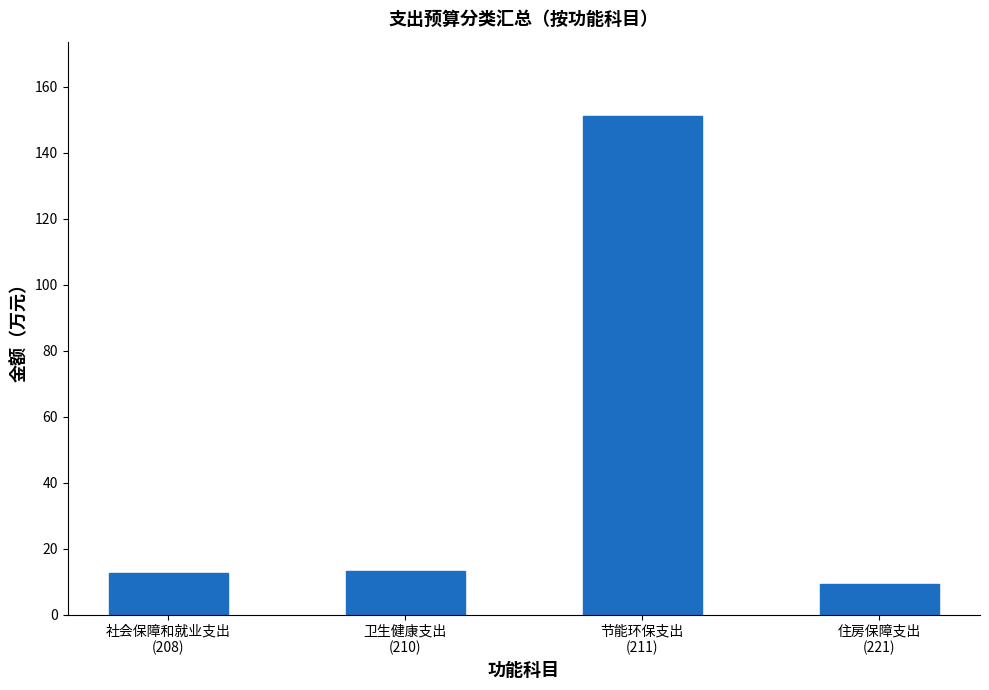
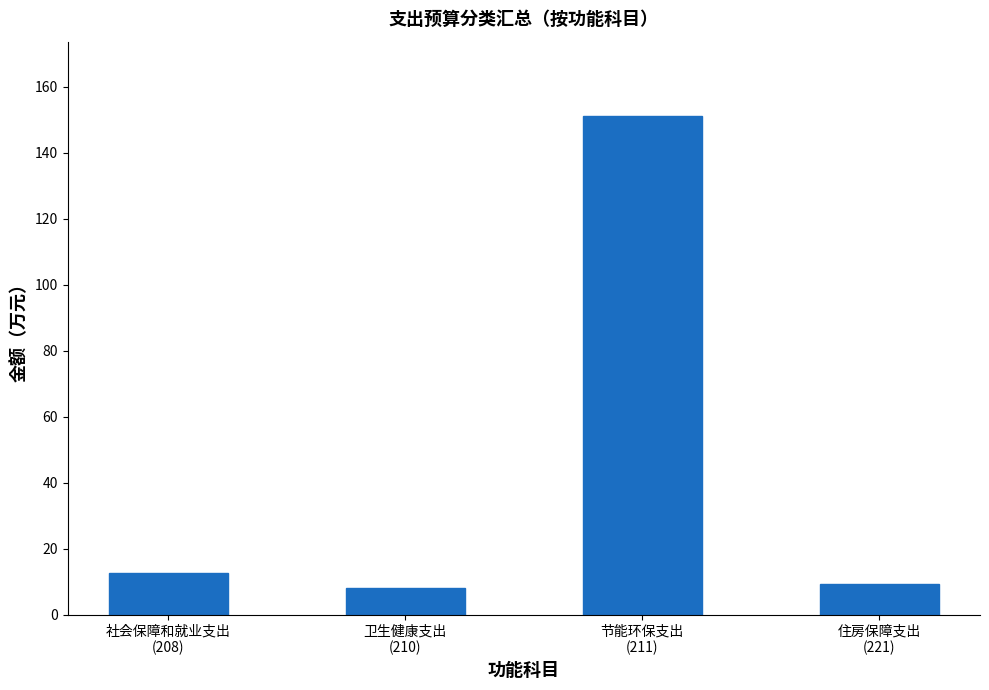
卫生健康支出 (210): 13 -> 8
